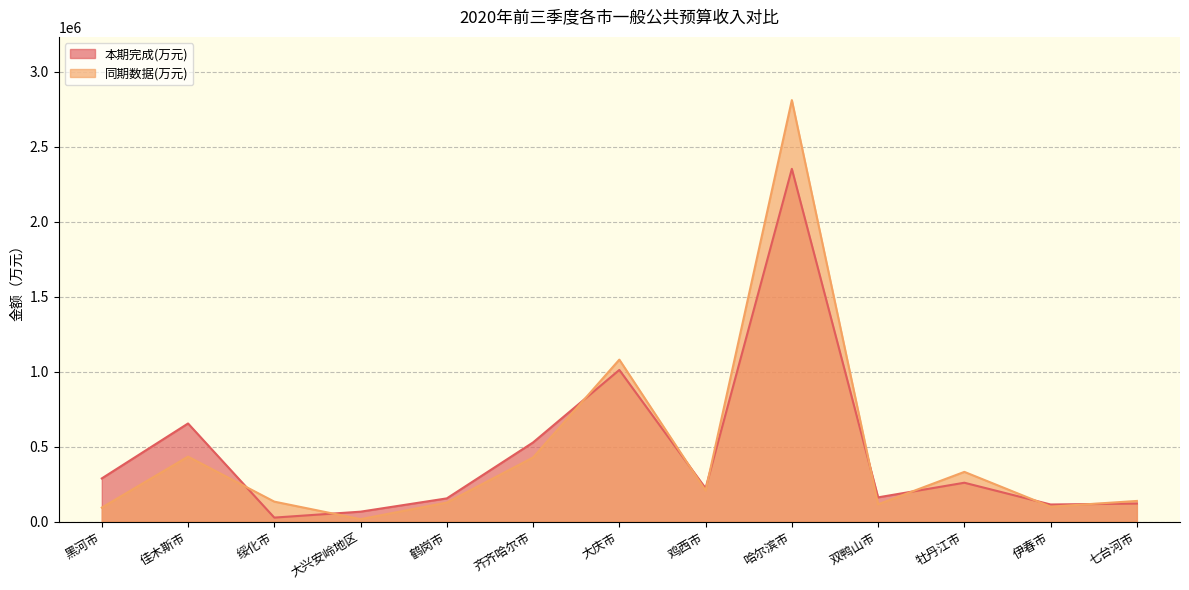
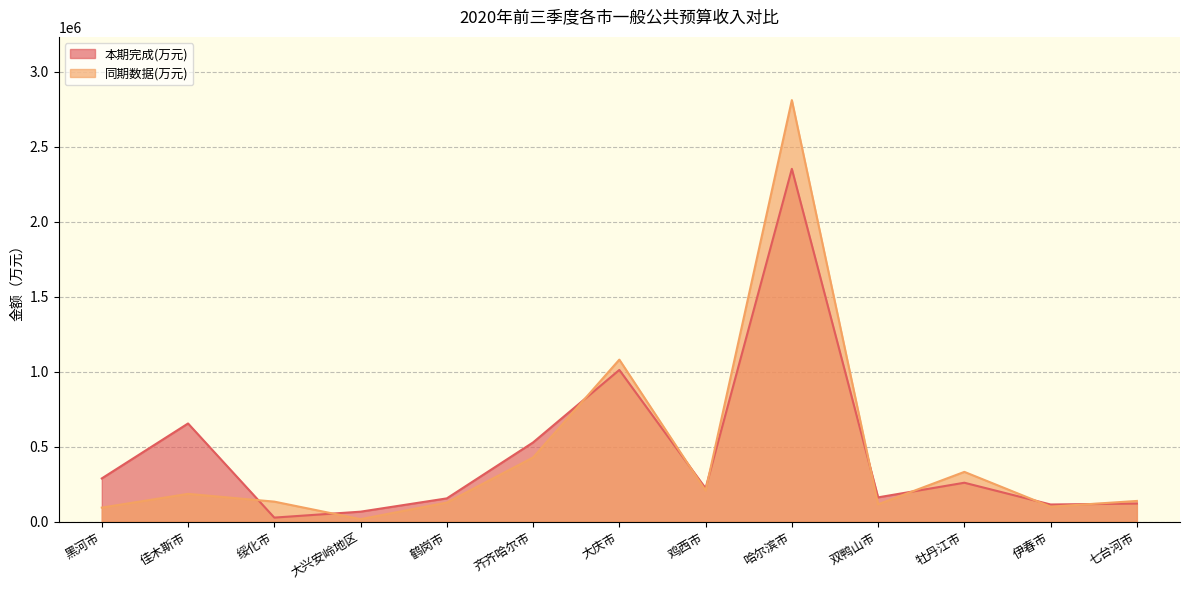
同期数据(万元), 佳木斯市: 430000 -> 180000
